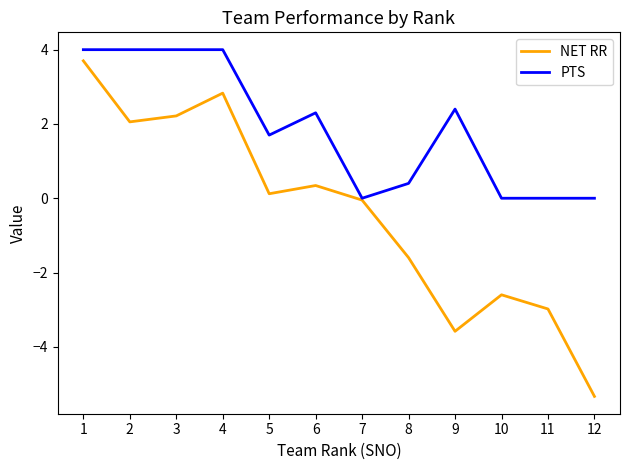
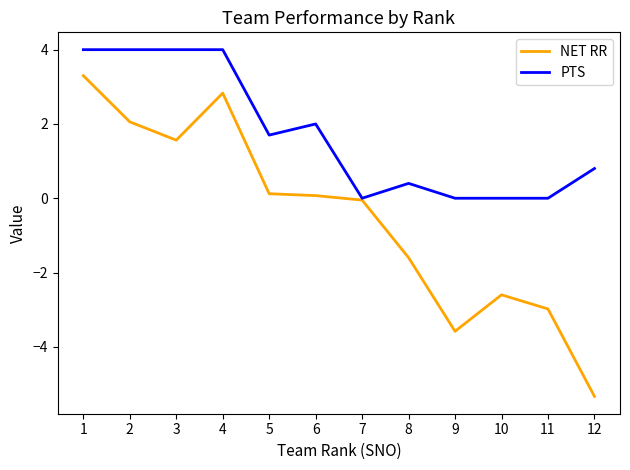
NET RR, 1: 3.7 -> 3.3
NET RR, 3: 2.2 -> 1.6
NET RR, 6: 0.3 -> 0.1
PTS, 6: 2.3 -> 2.0
PTS, 9: 2.4 -> 0.0
PTS, 12: 0.0 -> 0.8
